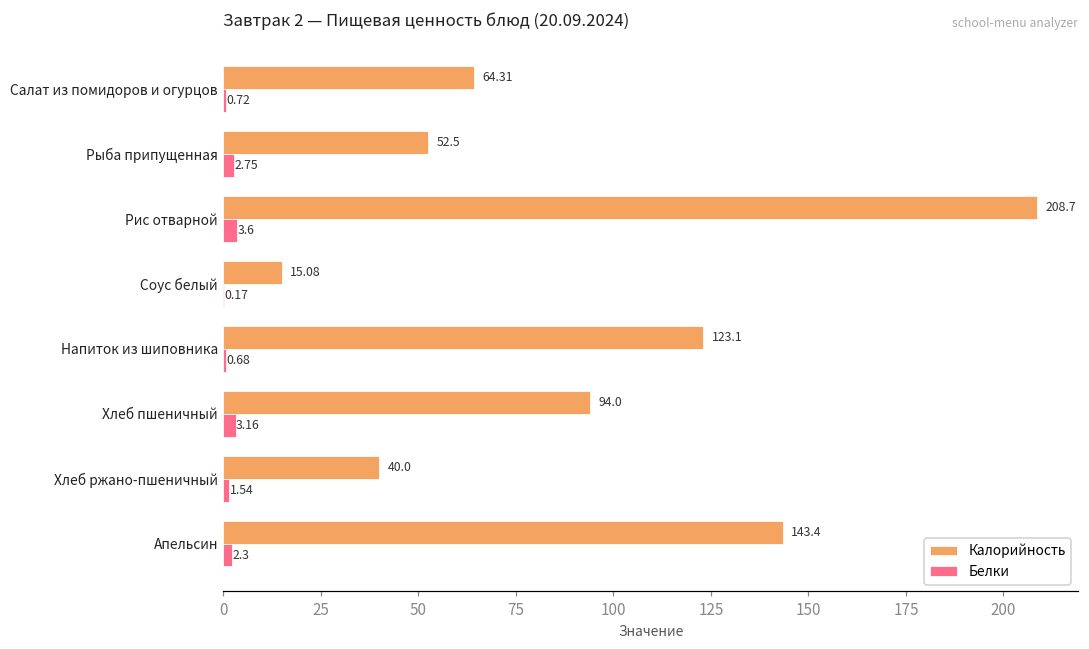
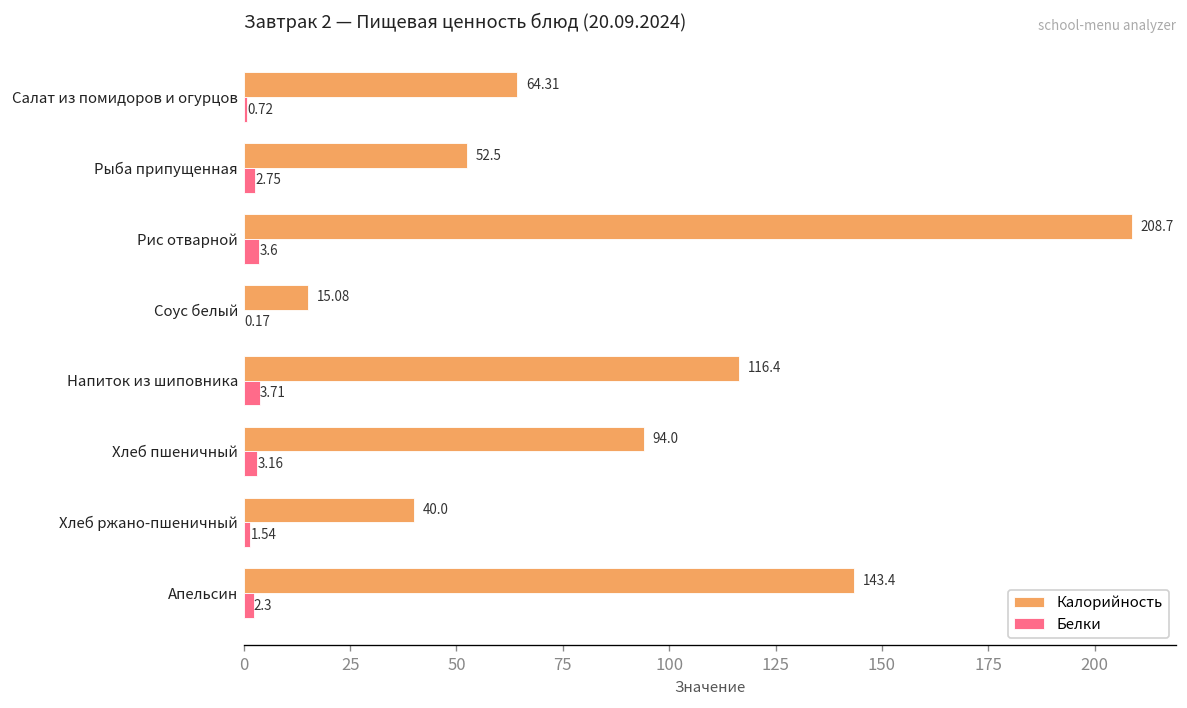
Калорийность, Напиток из шиповника: 123.1 -> 116.4
Белки, Напиток из шиповника: 0.68 -> 3.71
